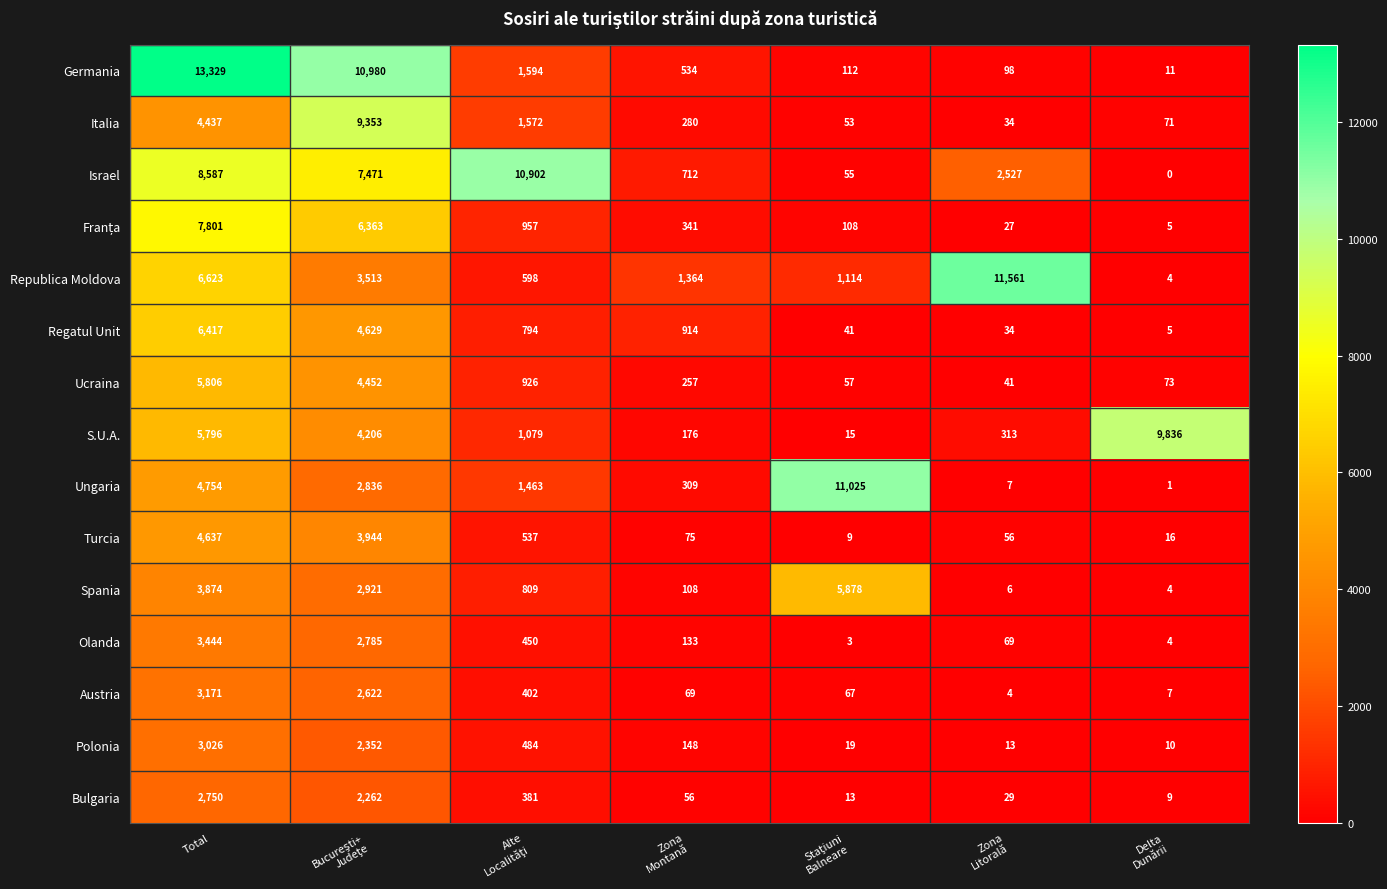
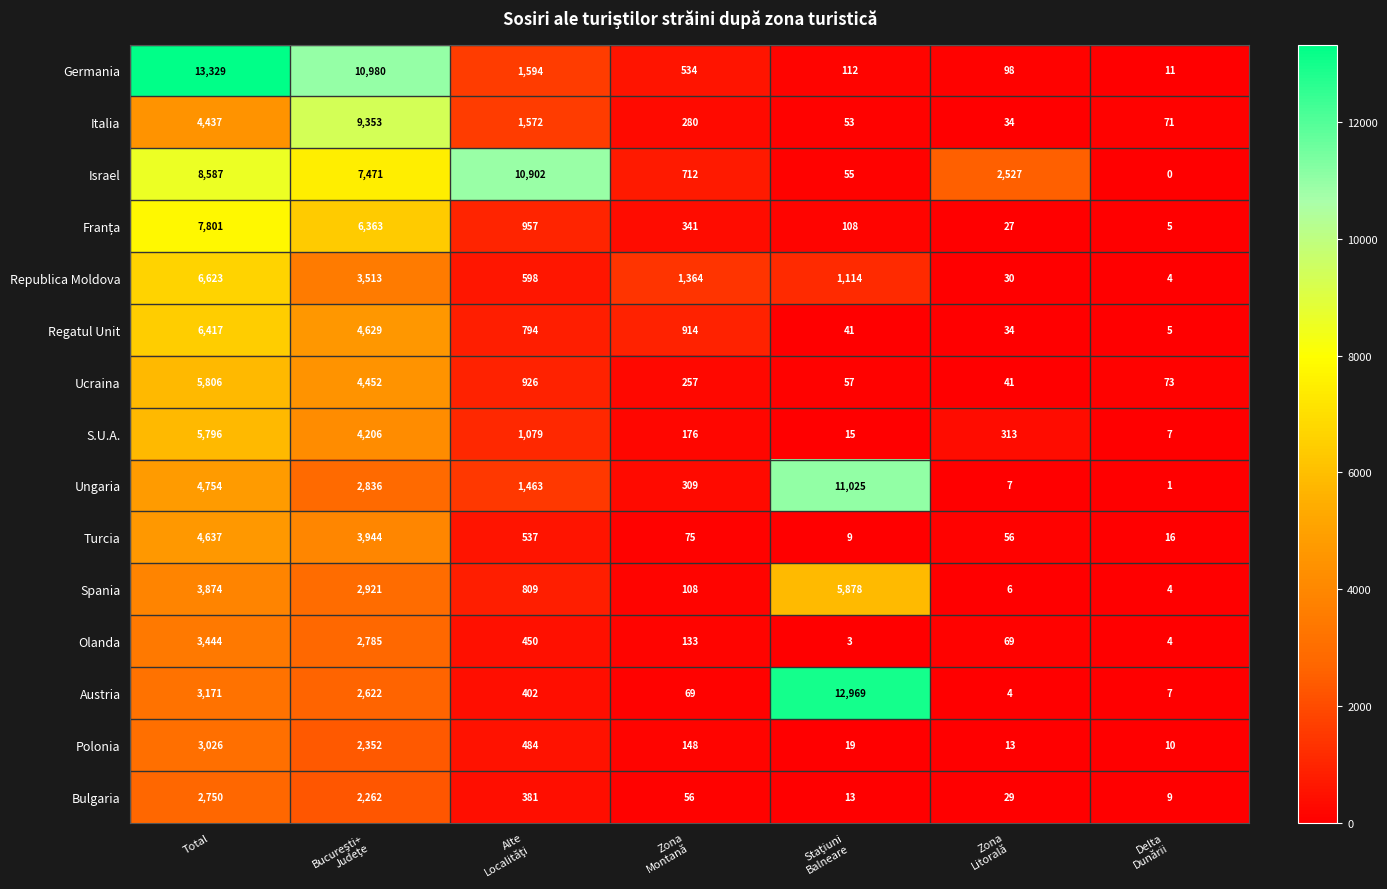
Republica Moldova, Zona Litorală: 11,561 -> 30
S.U.A., Delta Dunării: 9,836 -> 7
Austria, Staţiuni Balneare: 67 -> 12,969
